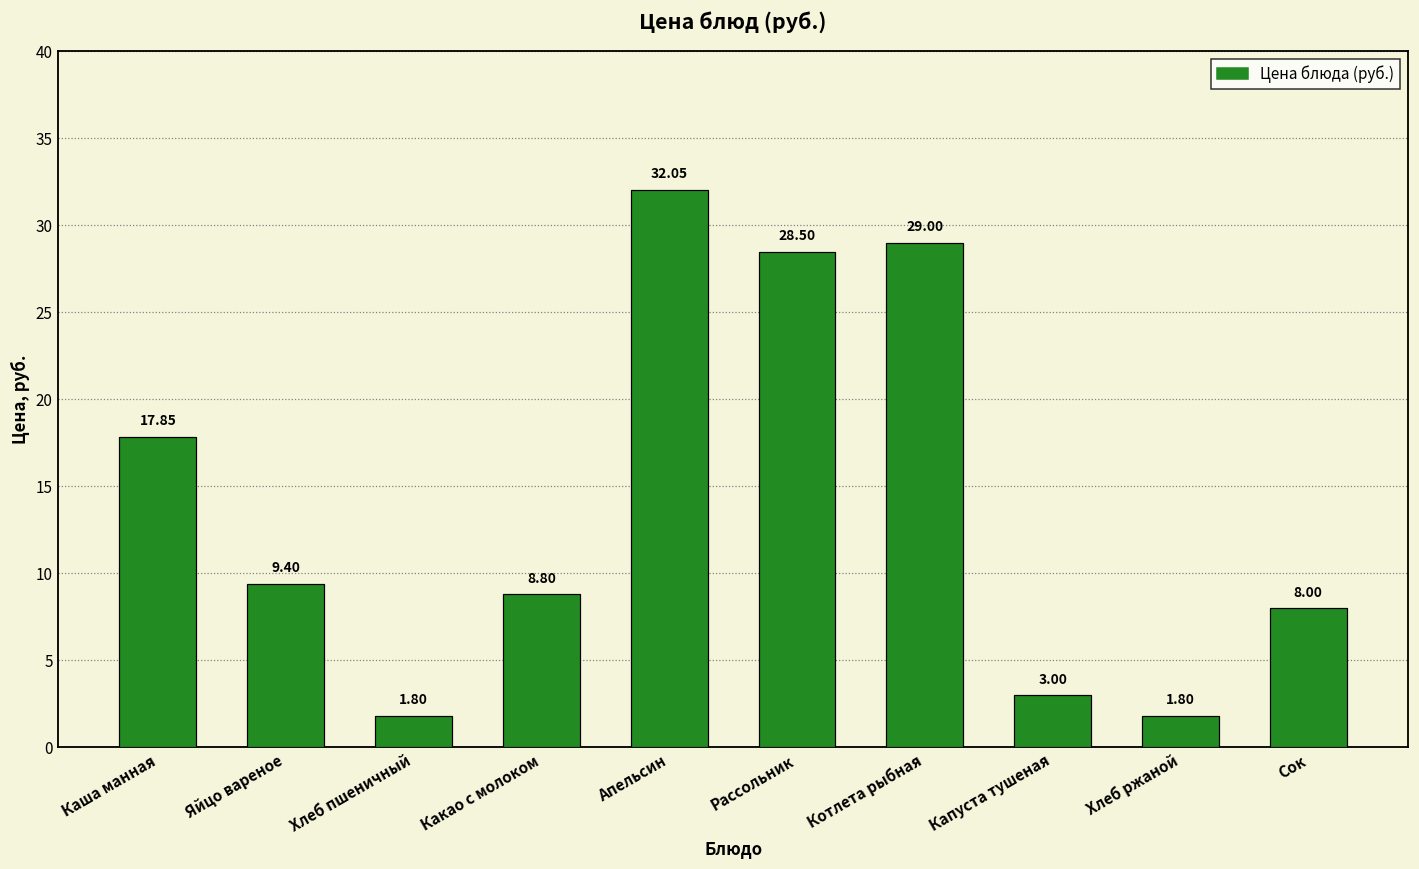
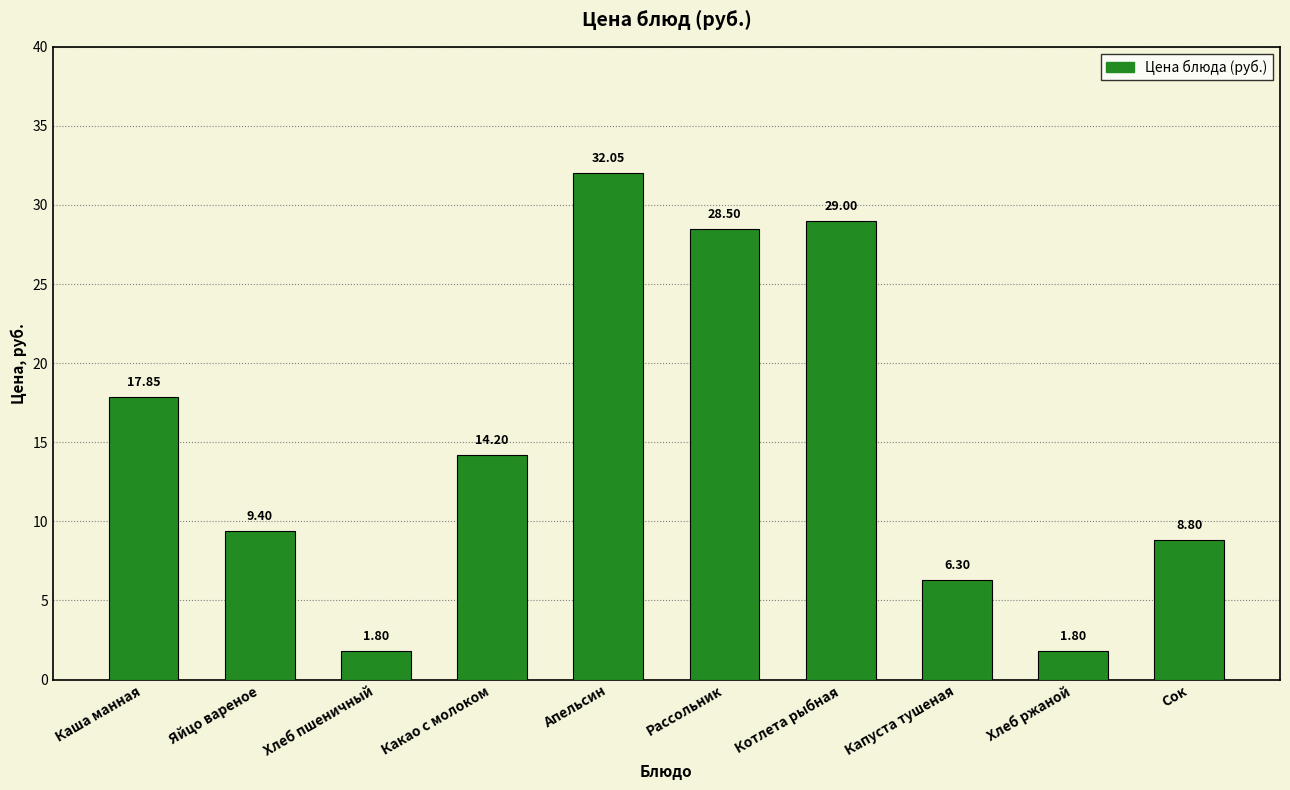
Какао с молоком: 8.80 -> 14.20
Капуста тушеная: 3.00 -> 6.30
Сок: 8.00 -> 8.80
